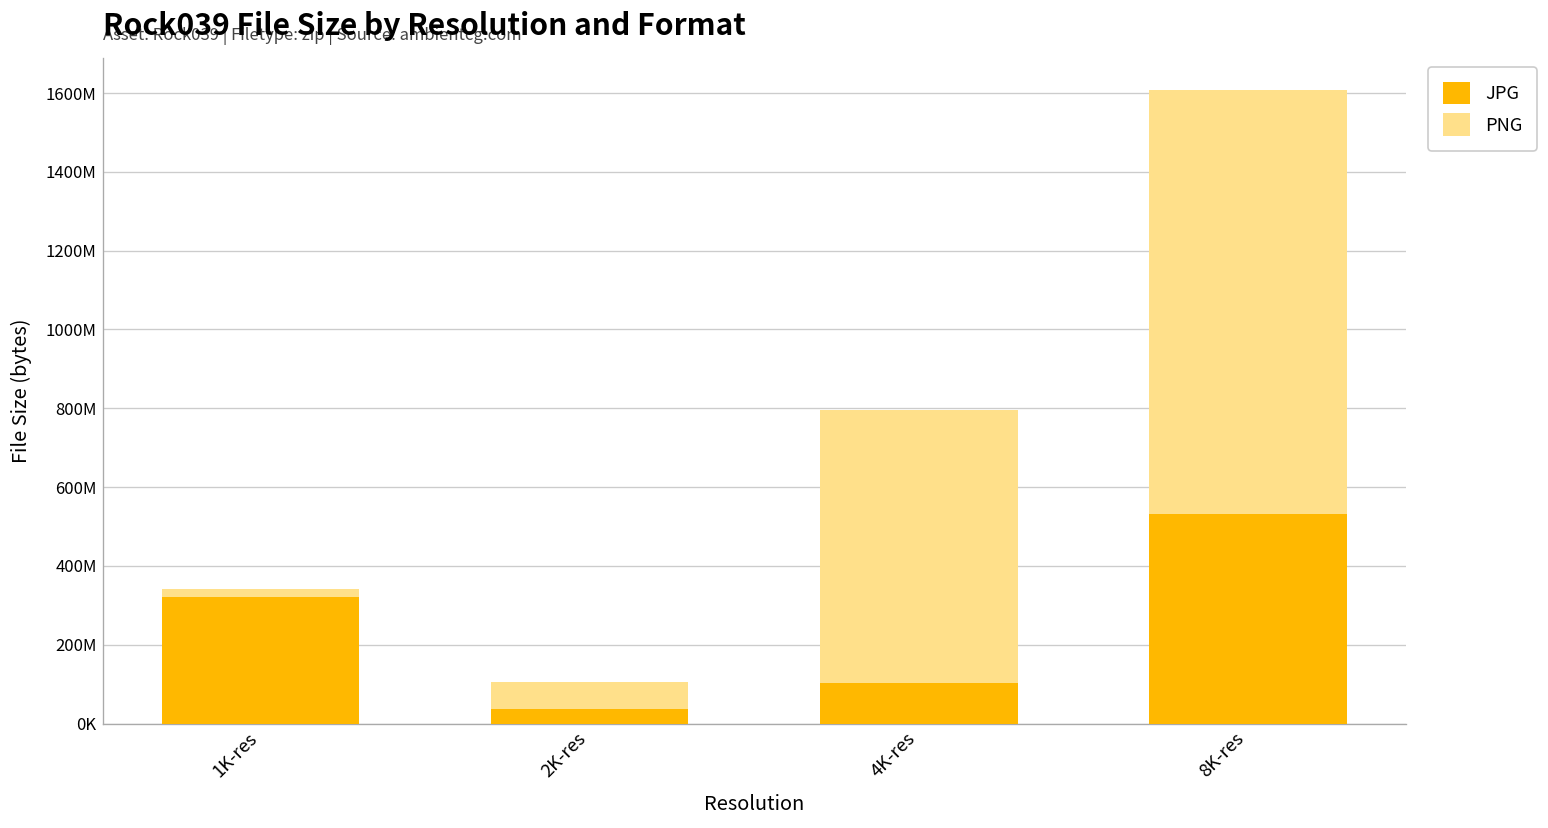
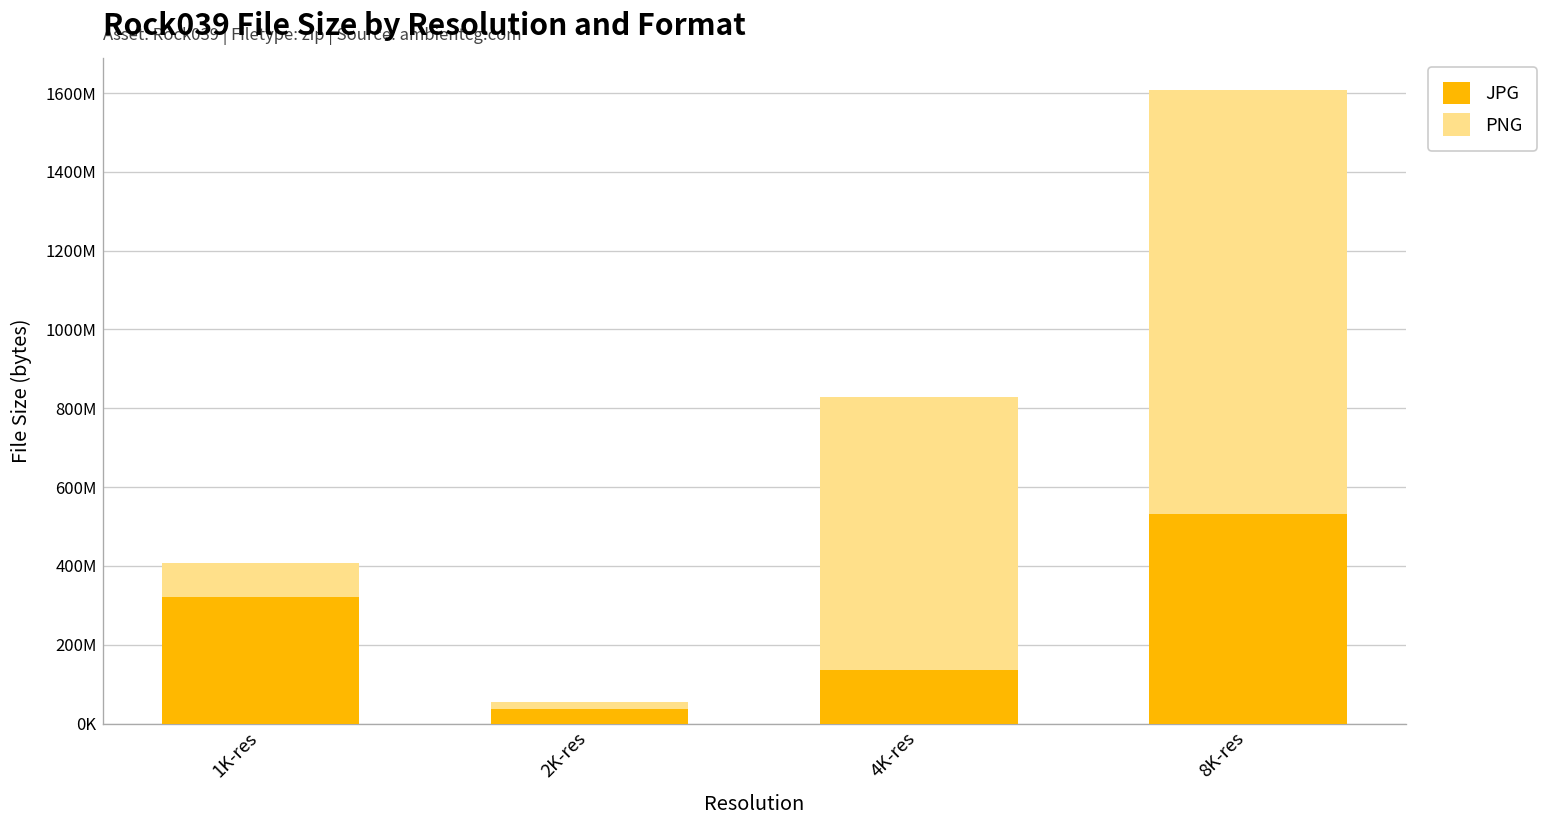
PNG, 1K-res: 20000000 -> 80000000
PNG, 2K-res: 70000000 -> 20000000
JPG, 4K-res: 100000000 -> 140000000
